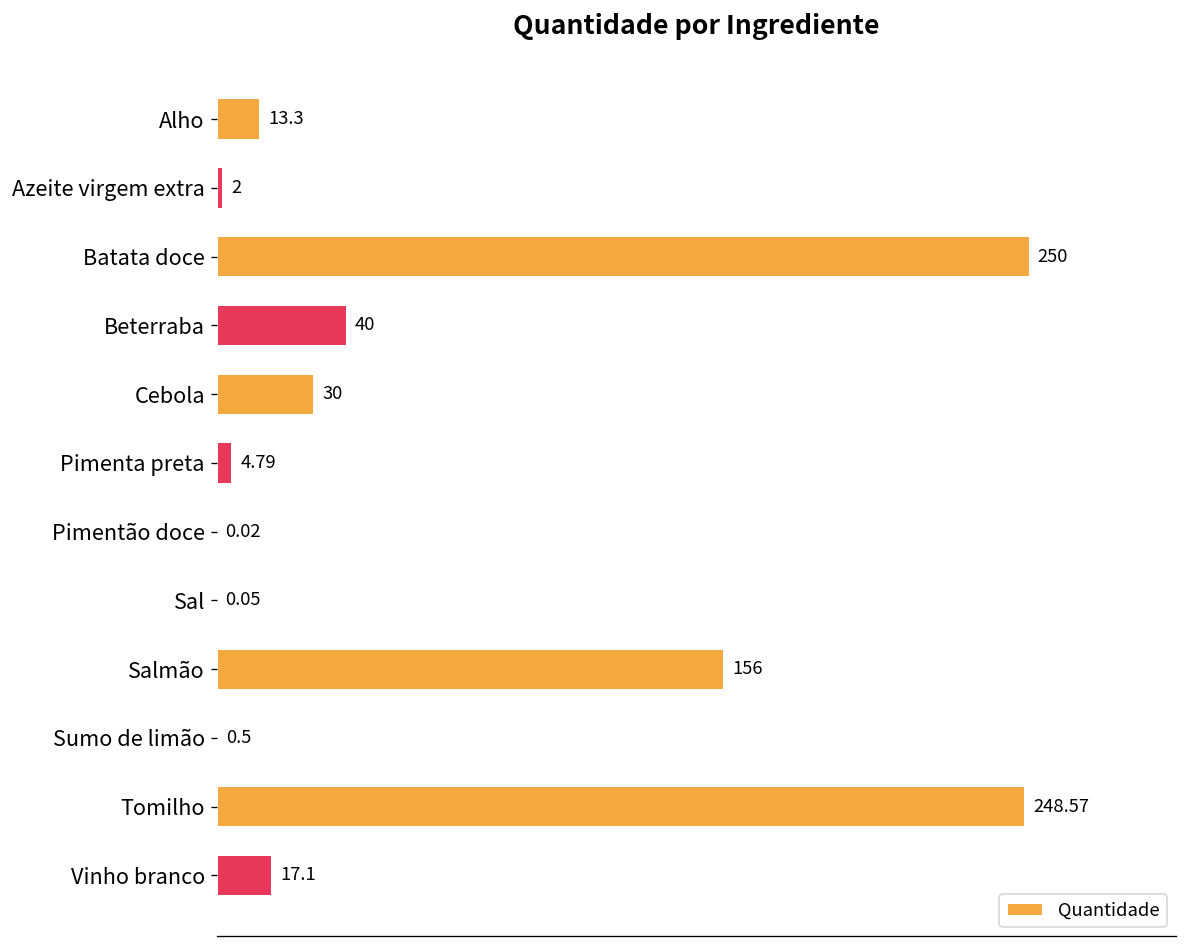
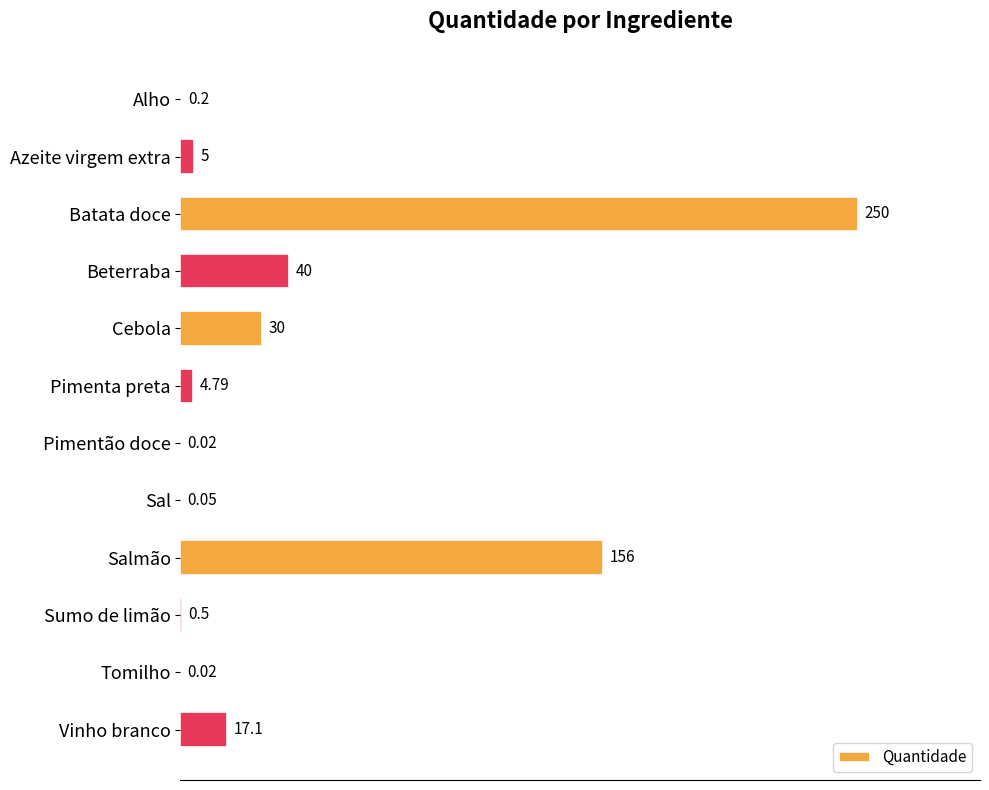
Alho: 13.3 -> 0.2
Azeite virgem extra: 2 -> 5
Tomilho: 248.57 -> 0.02
